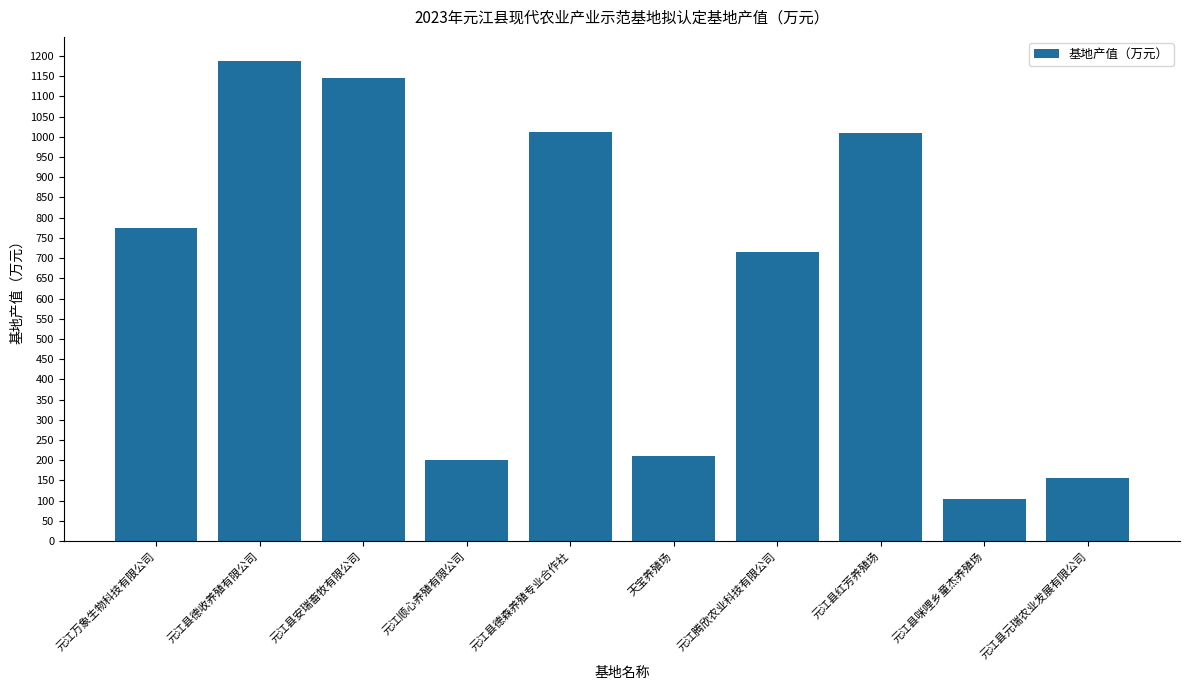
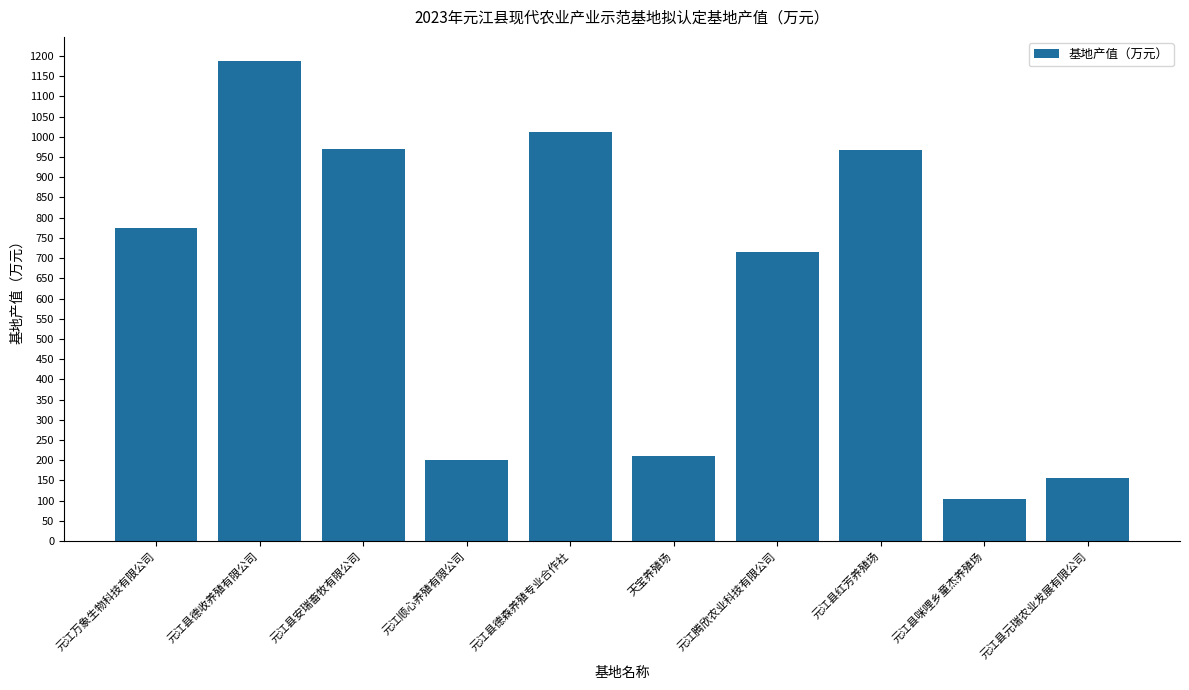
元江县安瑞畜牧有限公司: 1140 -> 970
元江县红芳养殖场: 1010 -> 970
